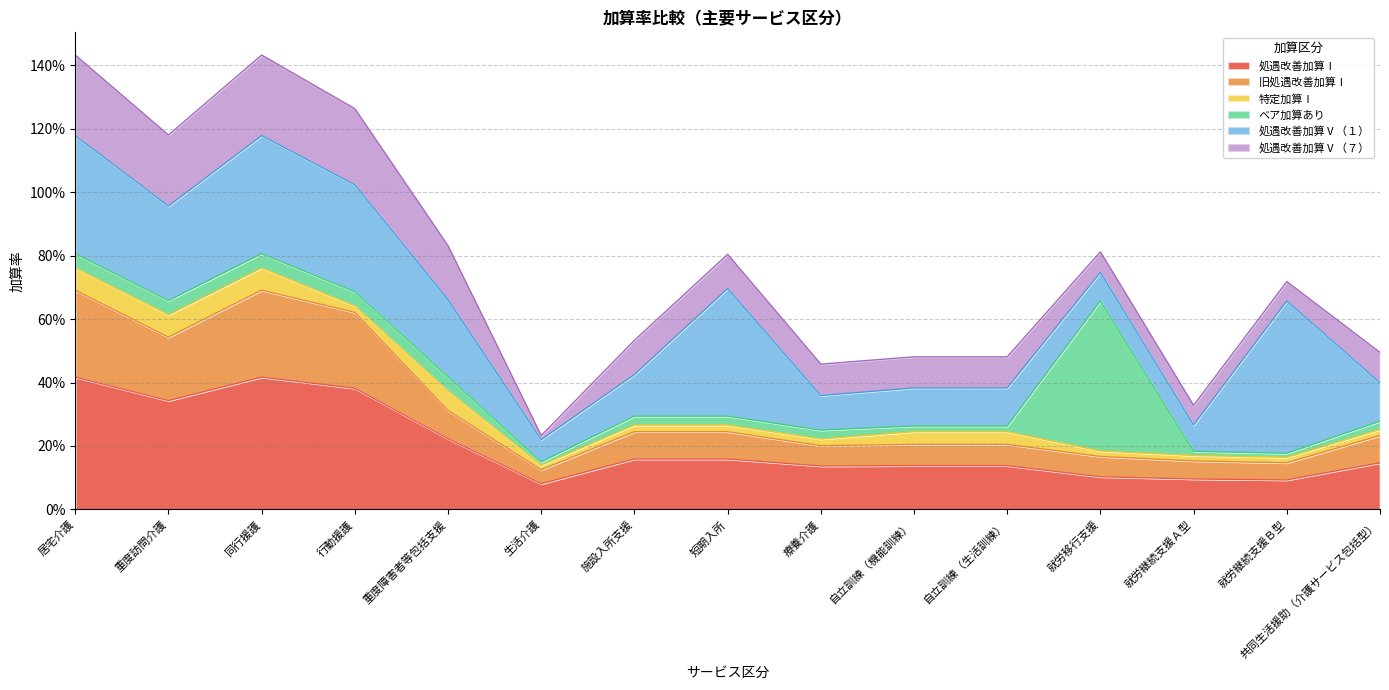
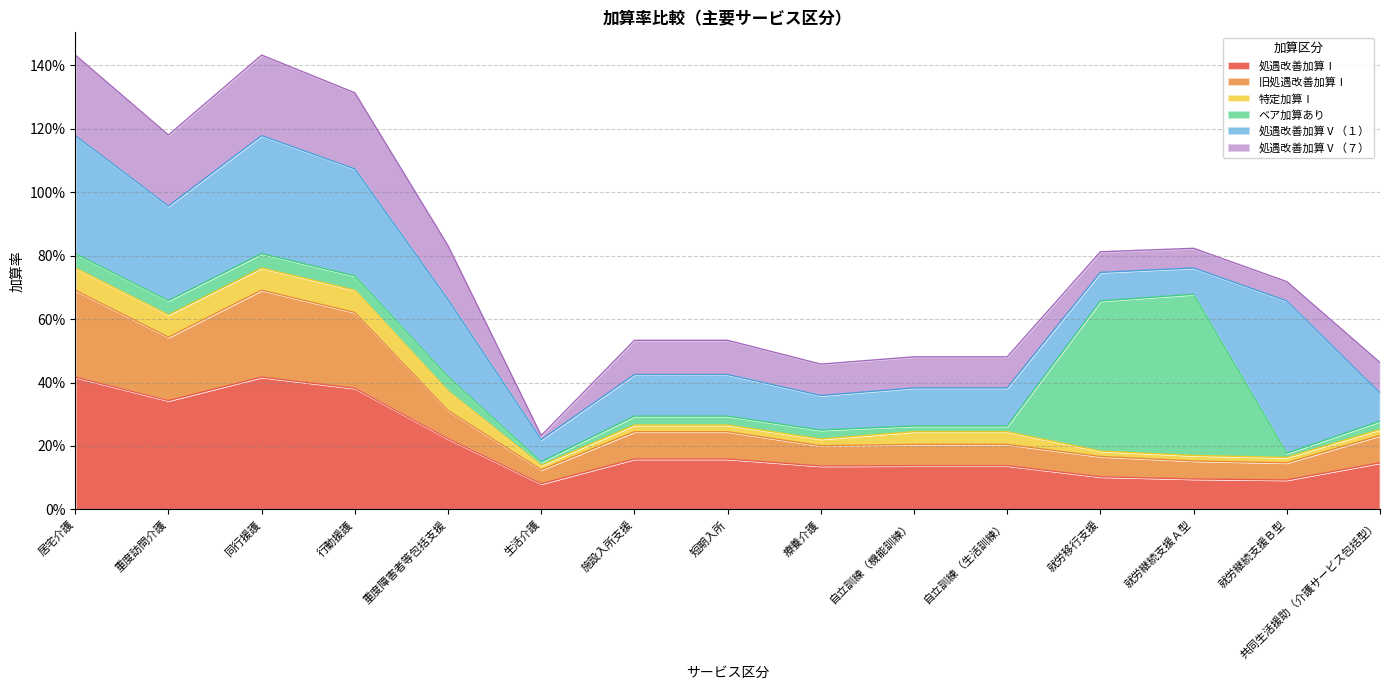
特定加算Ⅰ, 行動援護: 2% -> 7%
処遇改善加算Ⅴ（１）, 短期入所: 40% -> 13%
ベア加算あり, 就労継続支援Ａ型: 1% -> 51%
処遇改善加算Ⅴ（１）, 共同生活援助（介護サービス包括型）: 12% -> 9%
